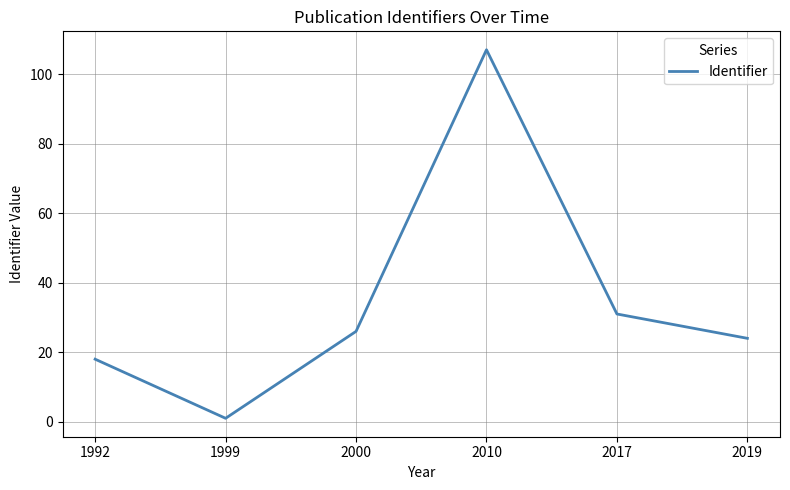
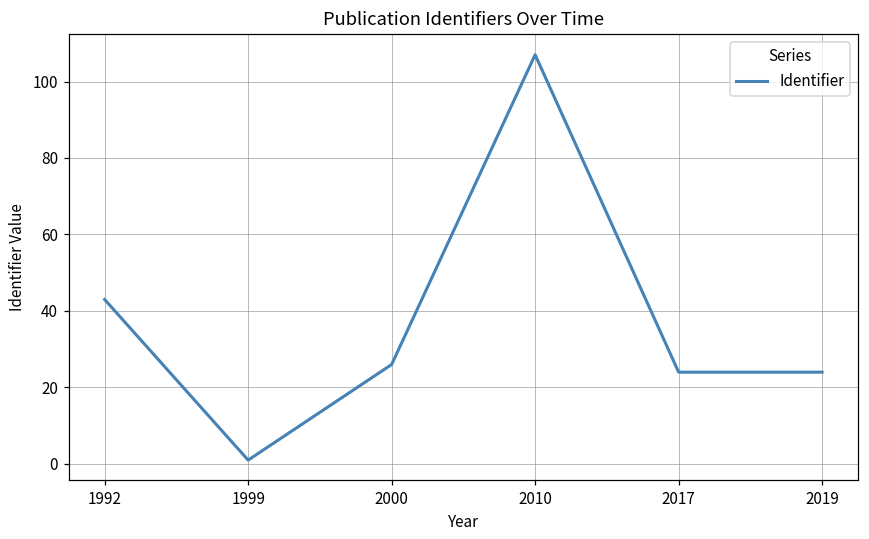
1992: 18 -> 43
2017: 31 -> 24
